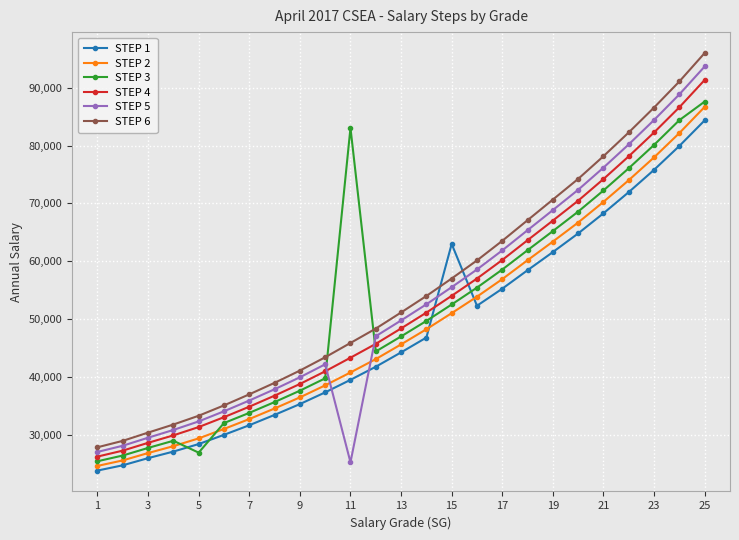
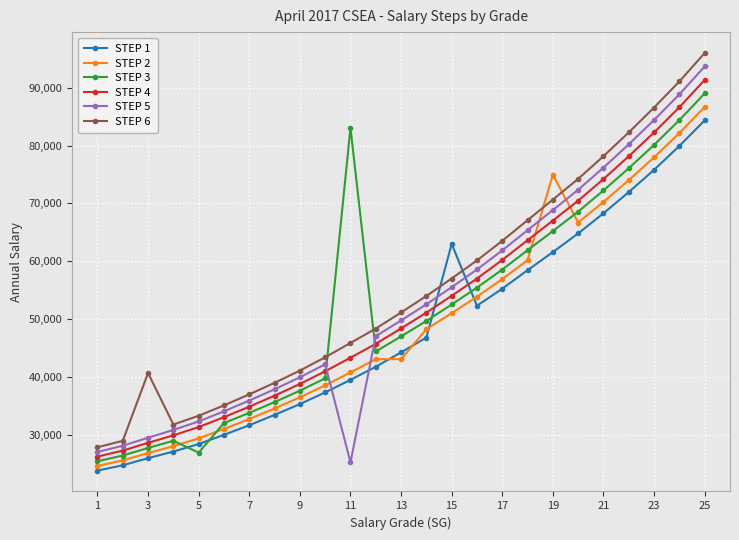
STEP 6, 3: 30,000 -> 41,000
STEP 2, 13: 46,000 -> 43,000
STEP 2, 19: 63,000 -> 75,000
STEP 3, 25: 88,000 -> 89,000
